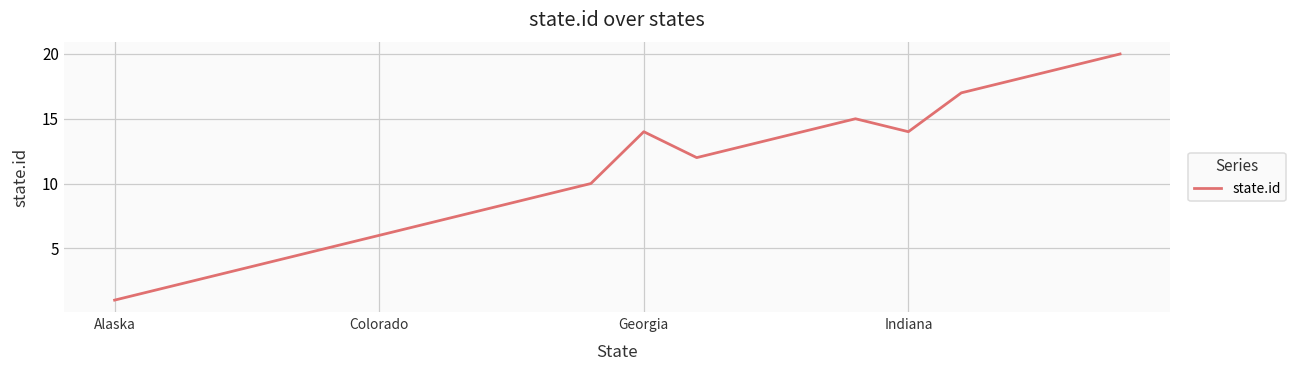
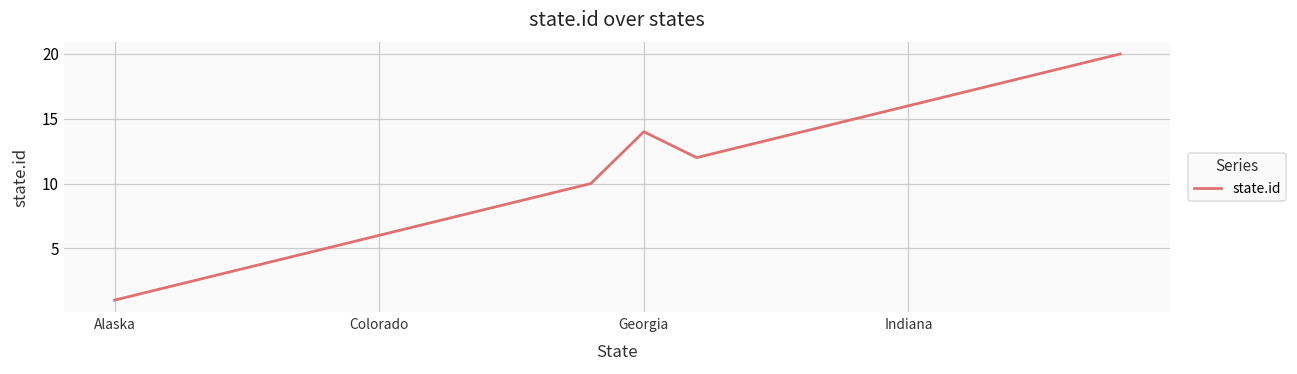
Indiana: 14 -> 16
